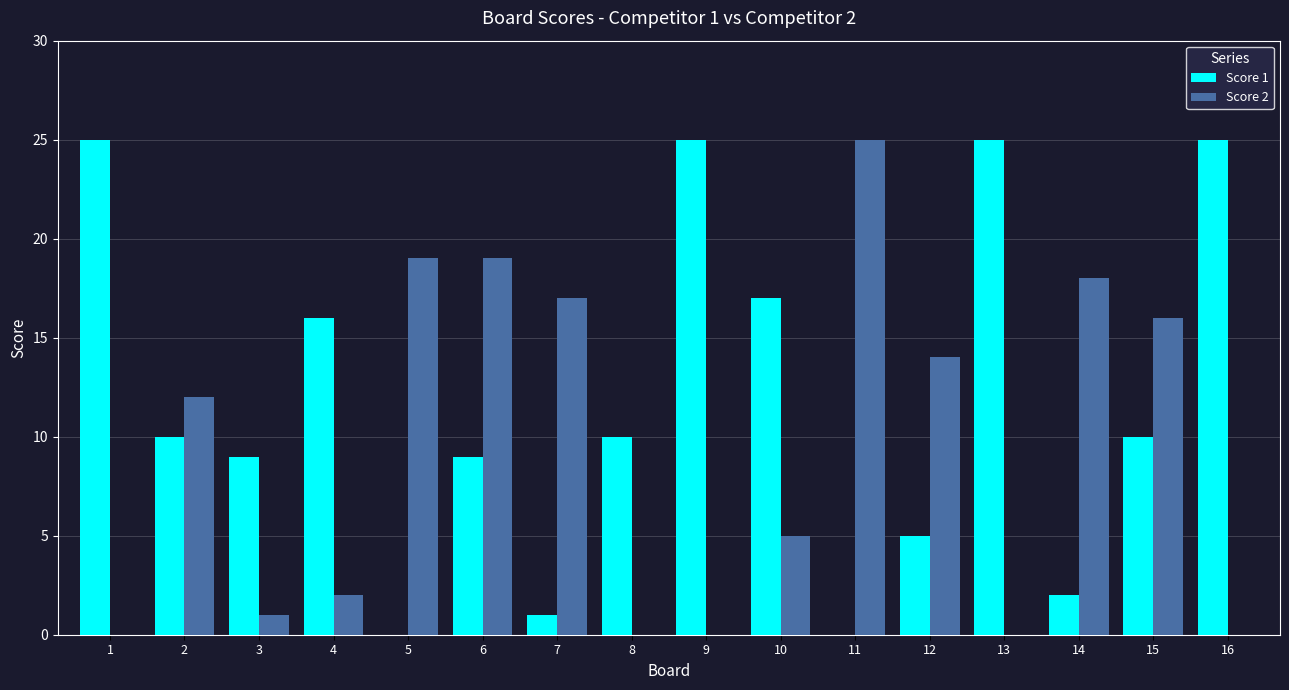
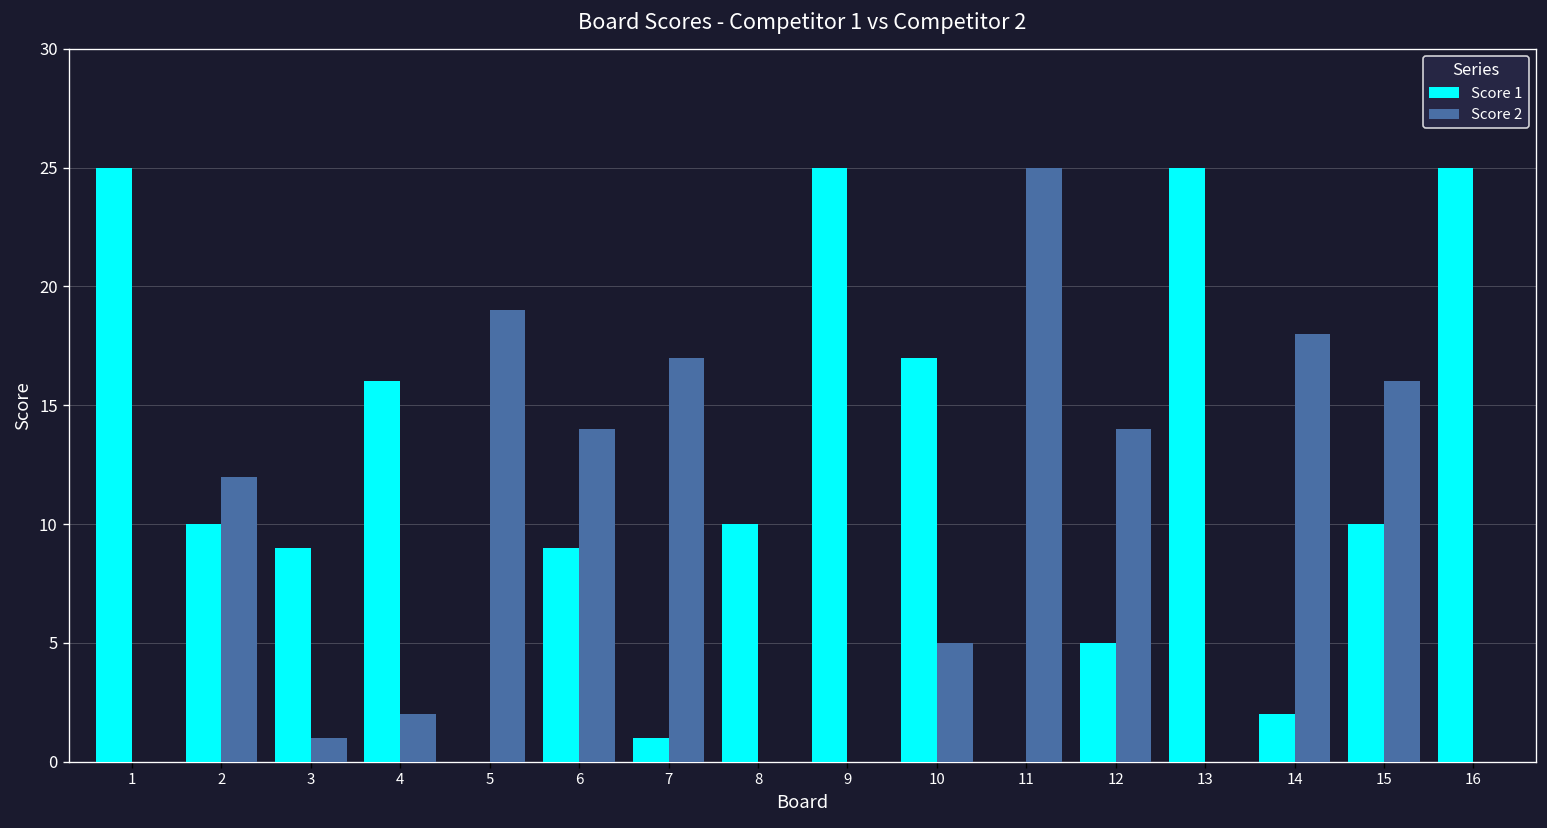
Score 2, 6: 19 -> 14
